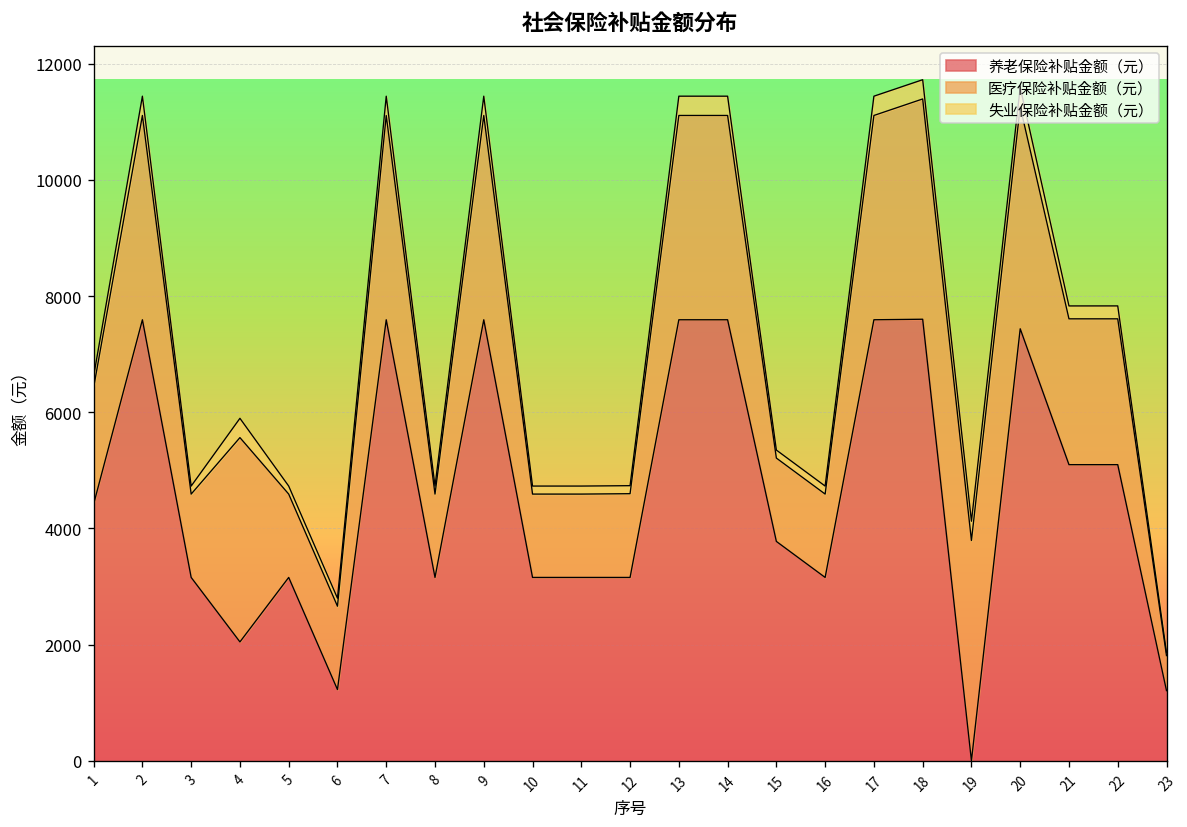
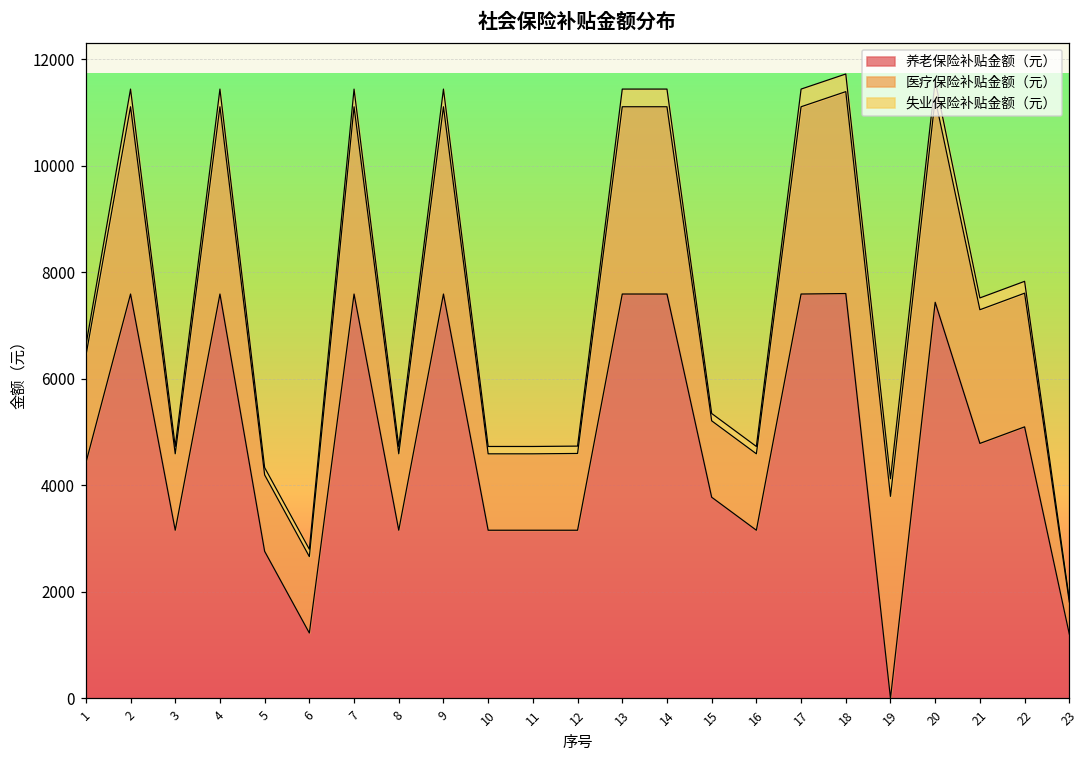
养老保险补贴金额（元）, 4: 2000 -> 7600
养老保险补贴金额（元）, 5: 3200 -> 2800
养老保险补贴金额（元）, 21: 5100 -> 4800
